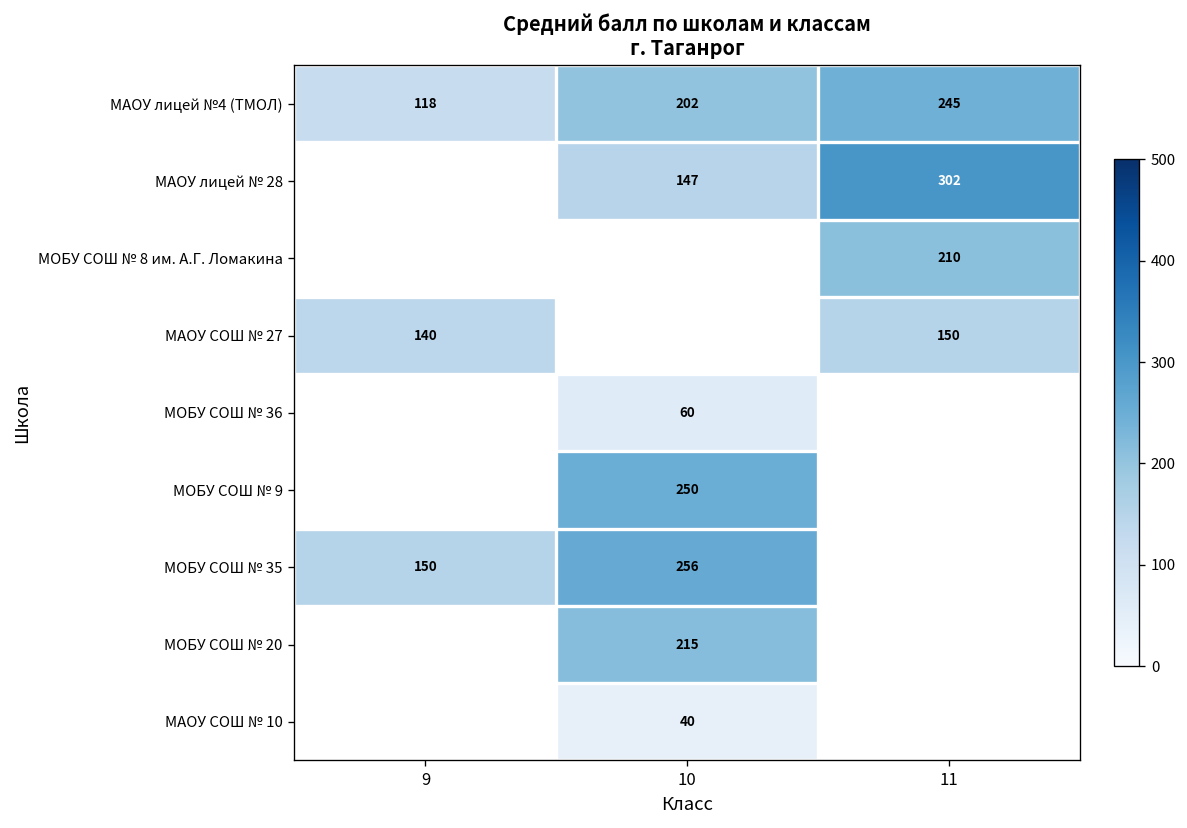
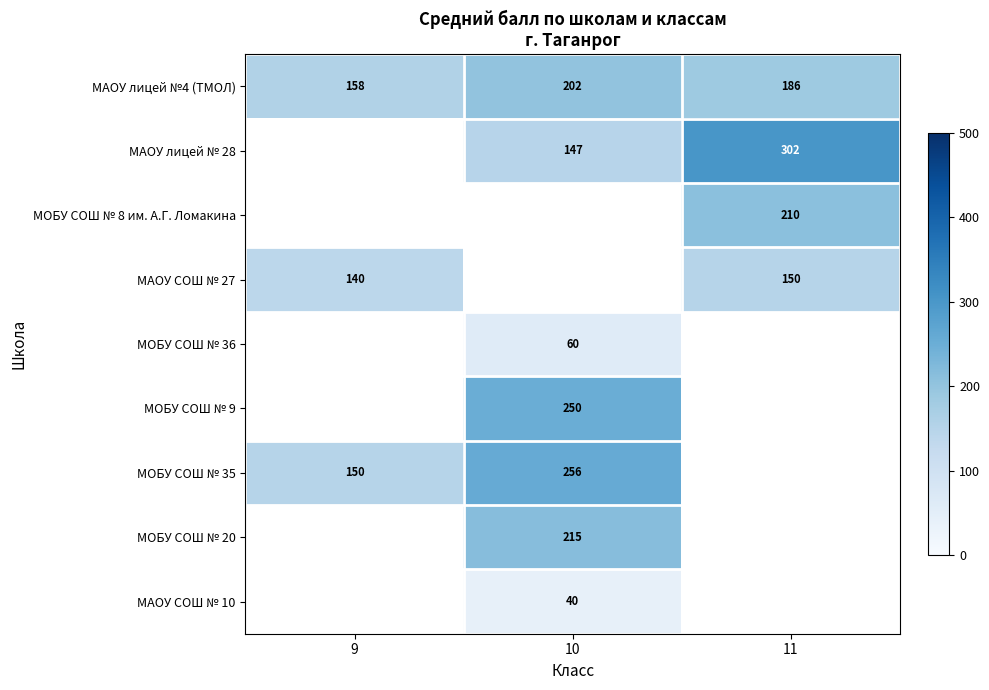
МАОУ лицей №4 (ТМОЛ), 9: 118 -> 158
МАОУ лицей №4 (ТМОЛ), 11: 245 -> 186
